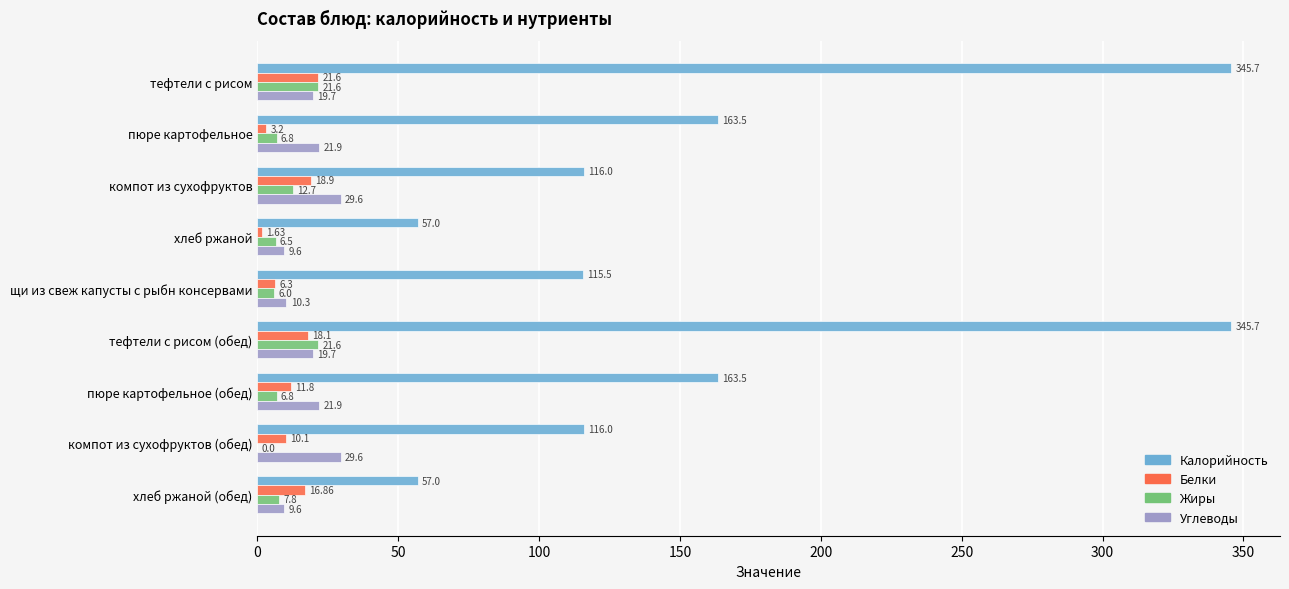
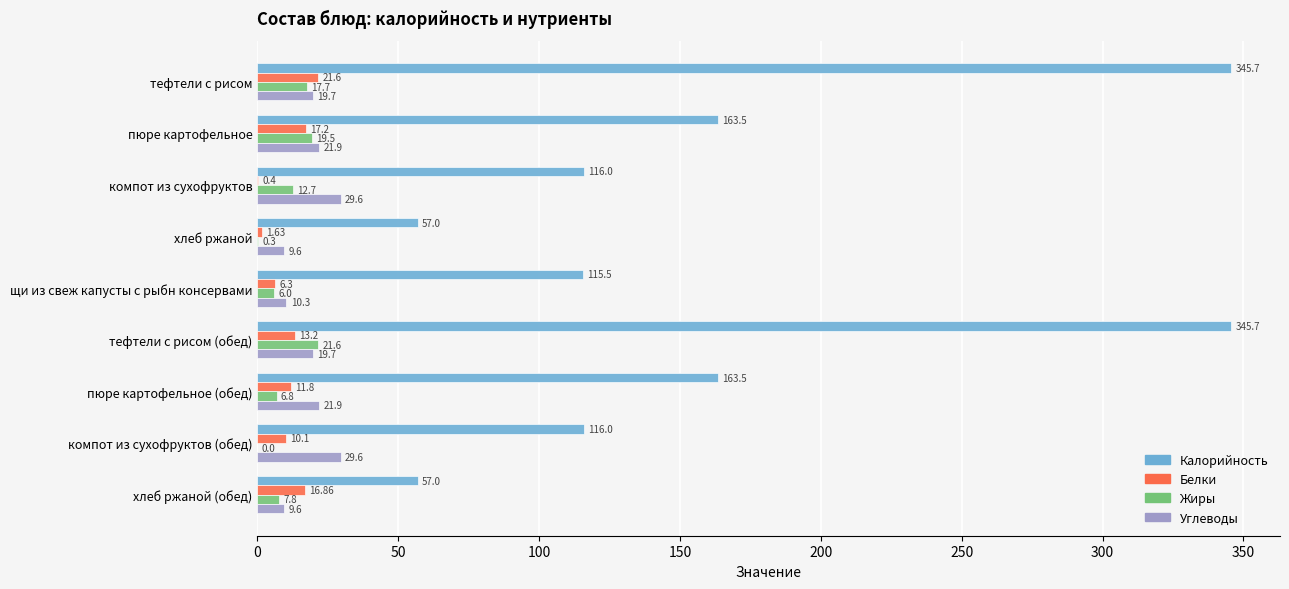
Жиры, тефтели с рисом: 21.6 -> 17.7
Белки, пюре картофельное: 3.2 -> 17.2
Жиры, пюре картофельное: 6.8 -> 19.5
Белки, компот из сухофруктов: 18.9 -> 0.4
Жиры, хлеб ржаной: 6.5 -> 0.3
Белки, тефтели с рисом (обед): 18.1 -> 13.2
